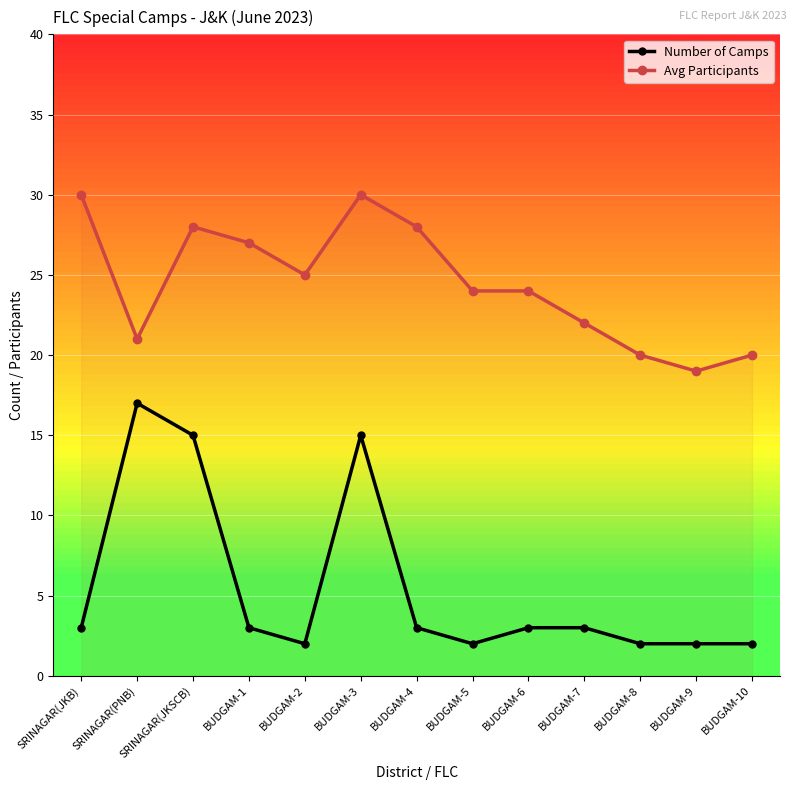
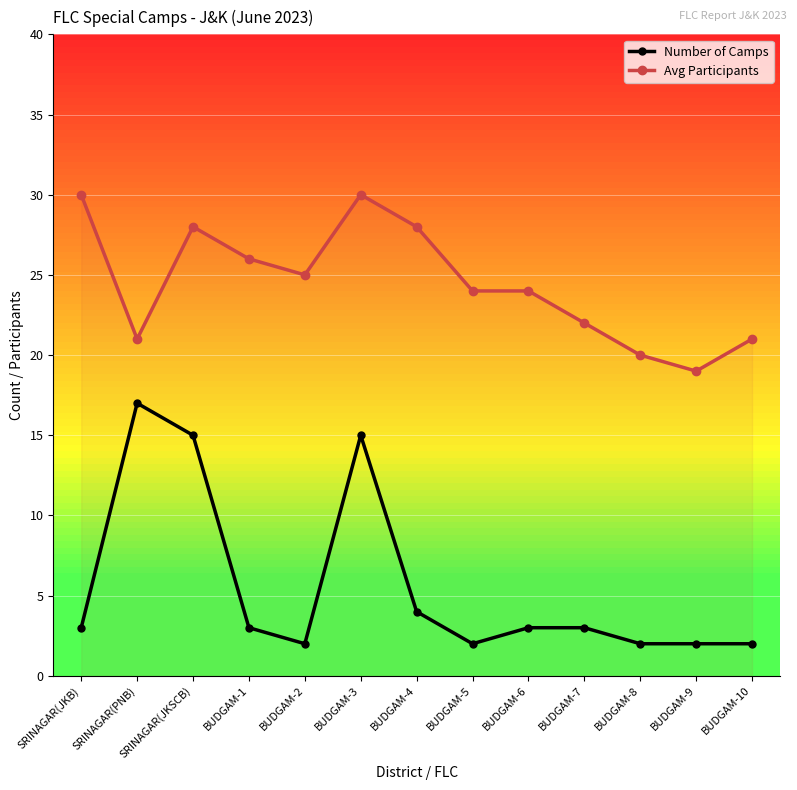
Avg Participants, BUDGAM-1: 27 -> 26
Number of Camps, BUDGAM-4: 3 -> 4
Avg Participants, BUDGAM-10: 20 -> 21
